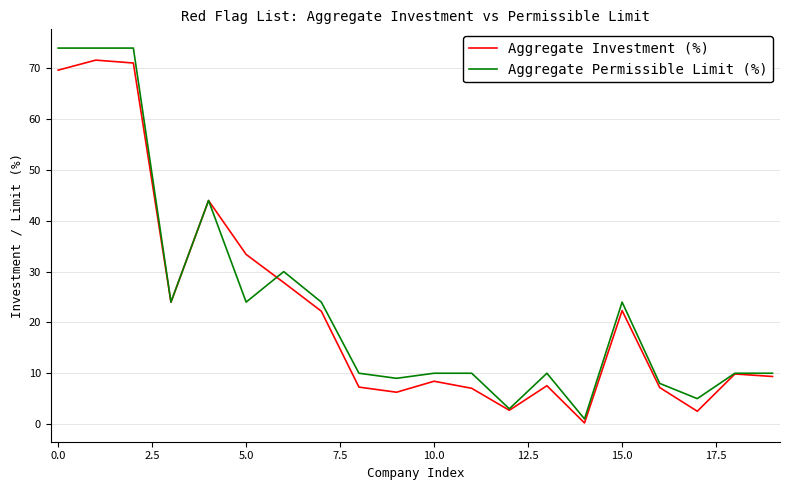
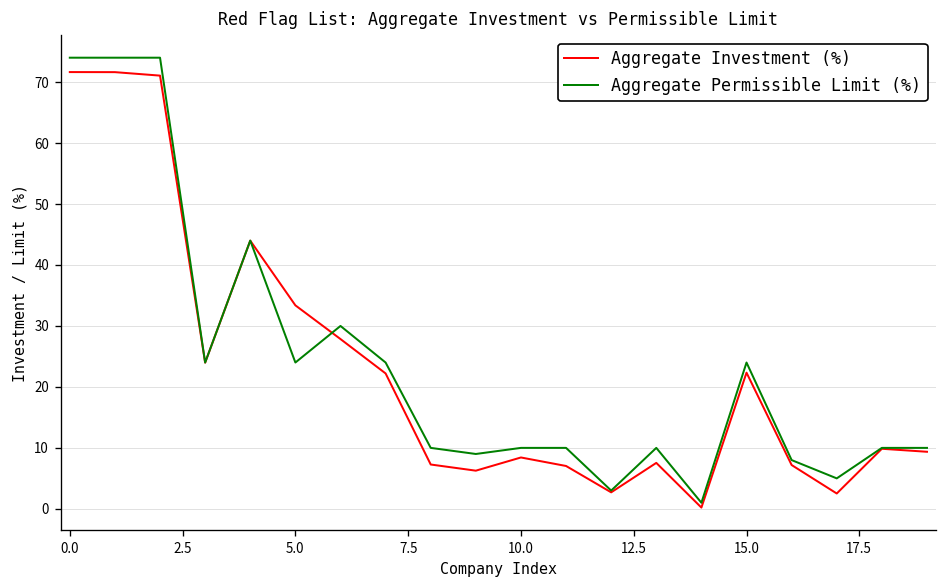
Aggregate Investment (%), 0.0: 70 -> 72
